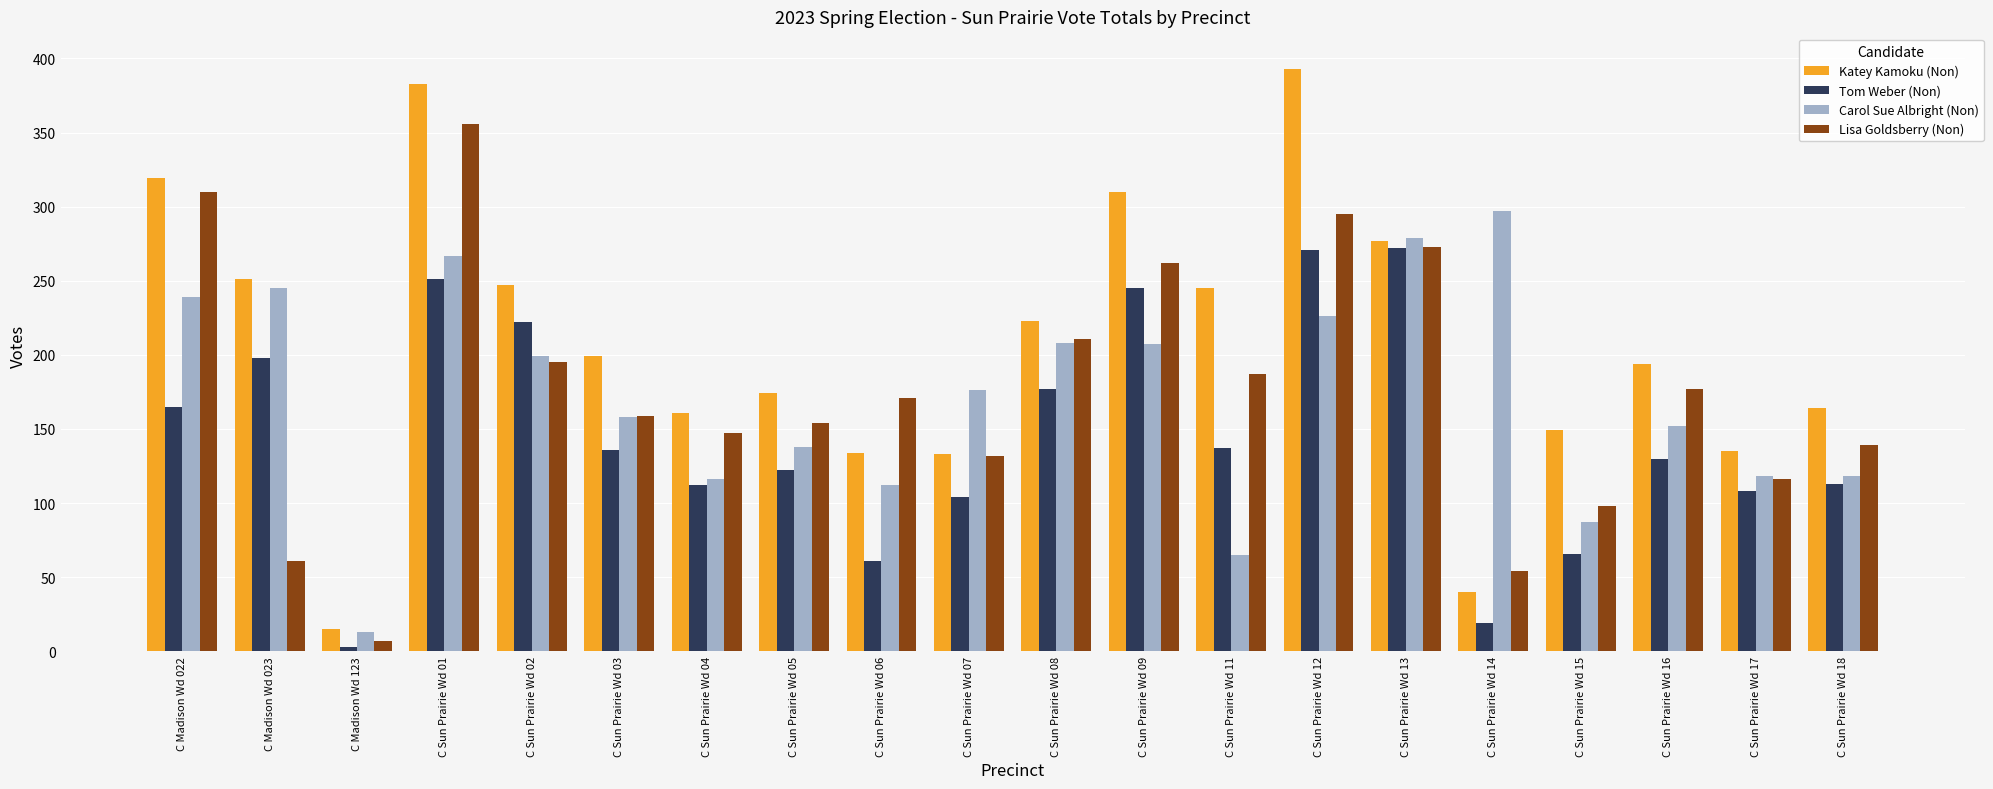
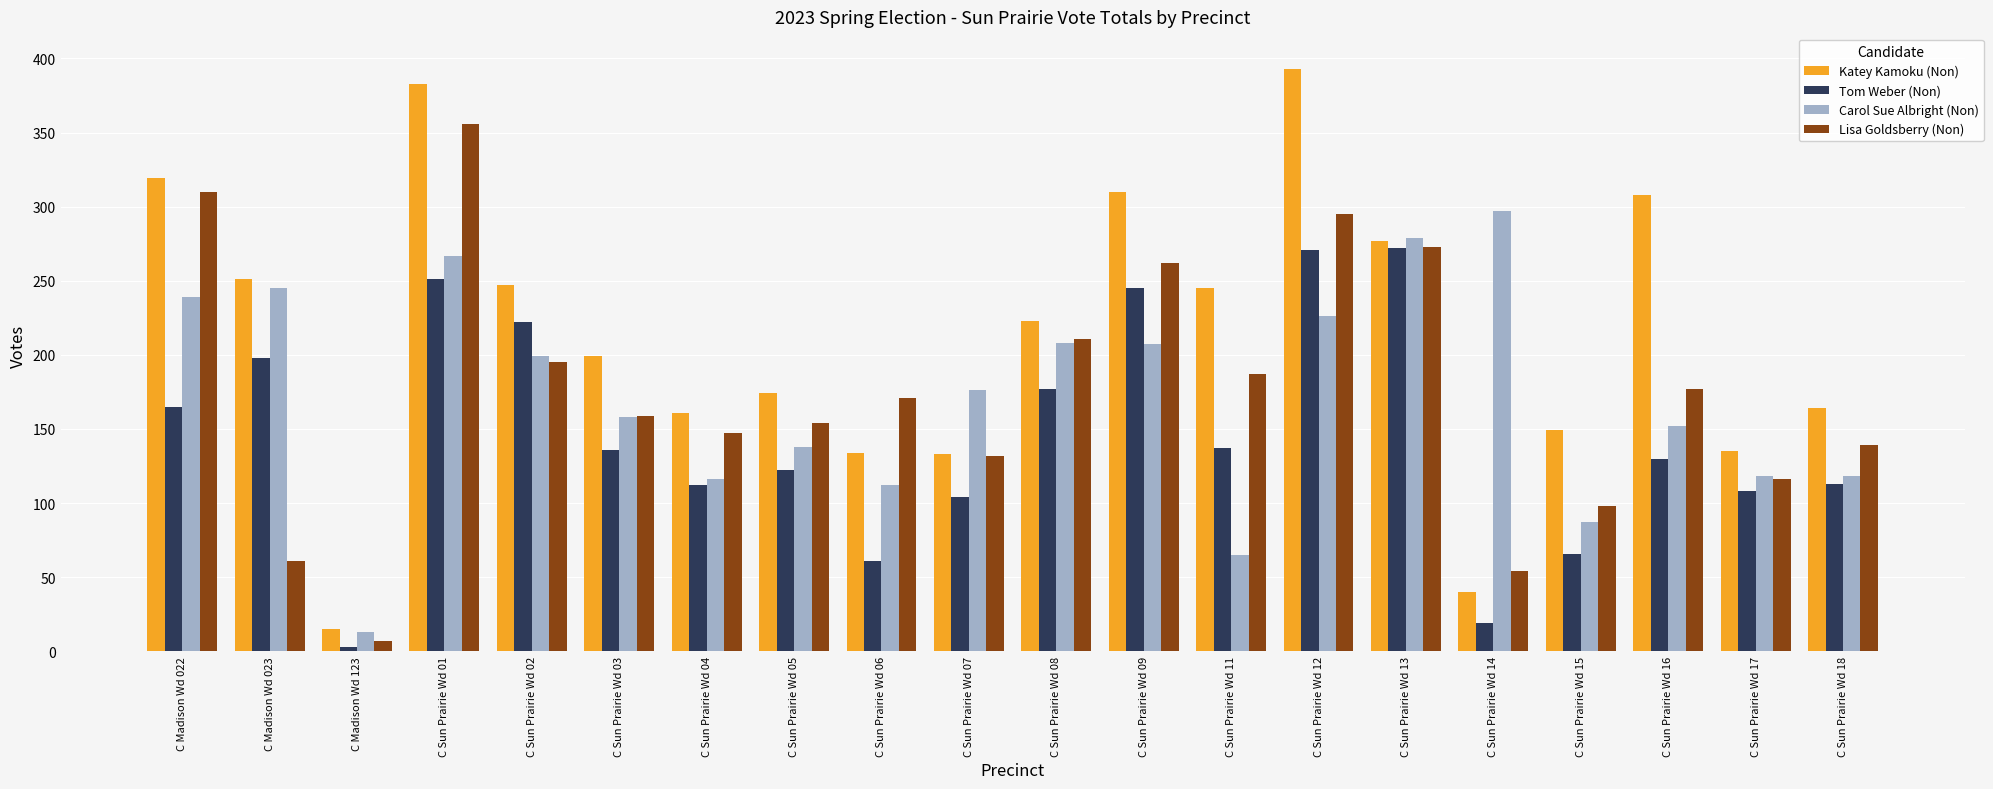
Katey Kamoku (Non), C Sun Prairie Wd 16: 194 -> 308
